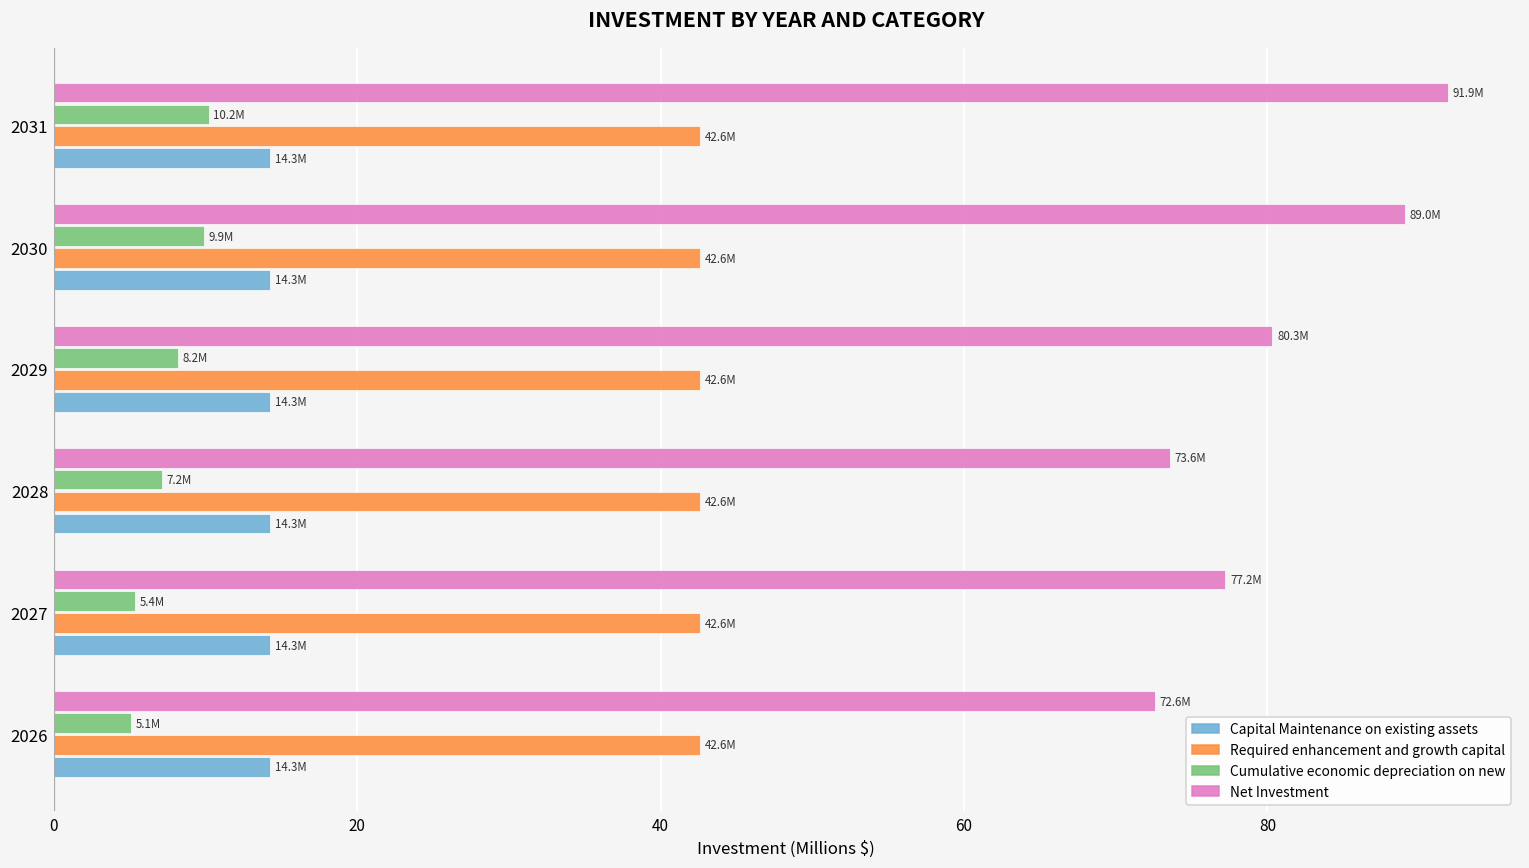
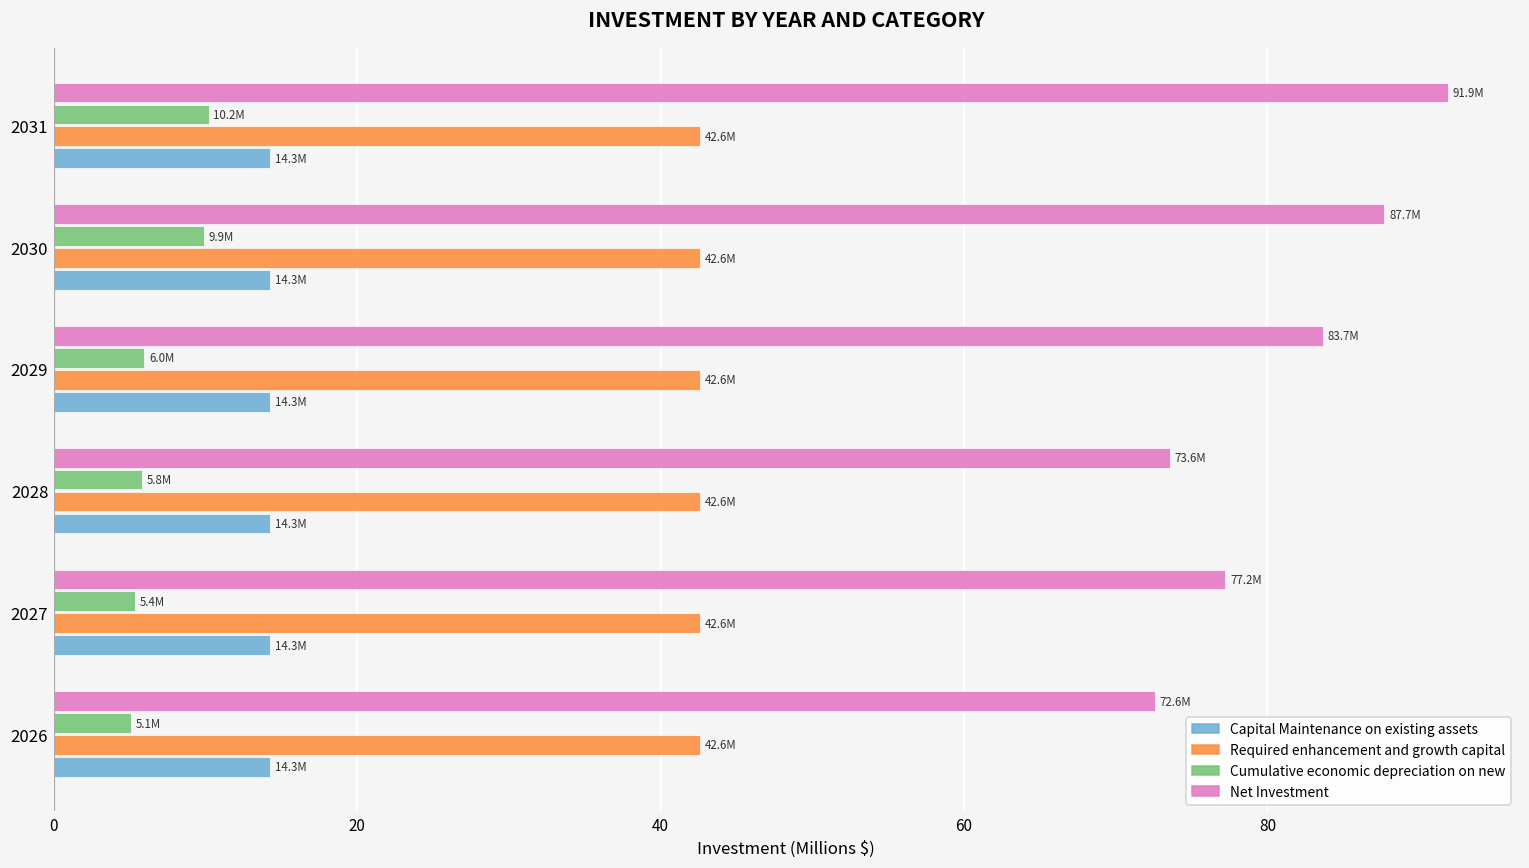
Net Investment, 2030: 89.0M -> 87.7M
Net Investment, 2029: 80.3M -> 83.7M
Cumulative economic depreciation on new, 2029: 8.2M -> 6.0M
Cumulative economic depreciation on new, 2028: 7.2M -> 5.8M
